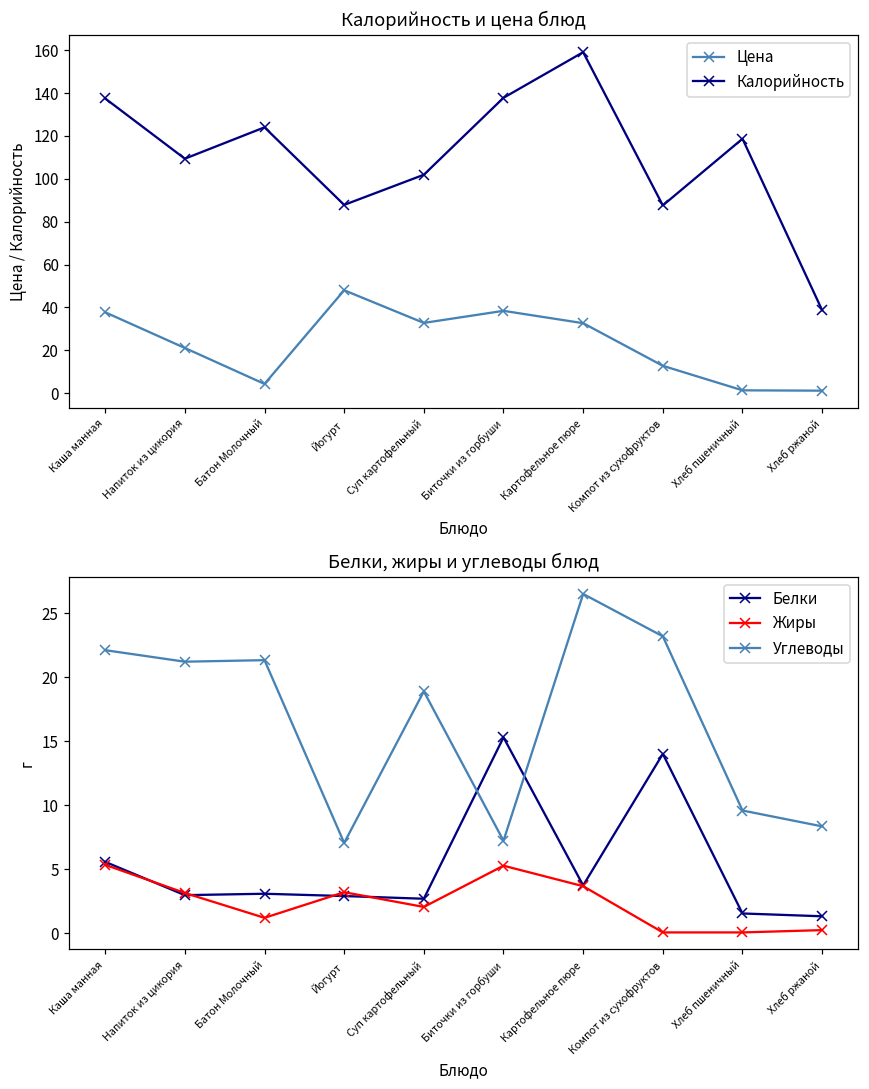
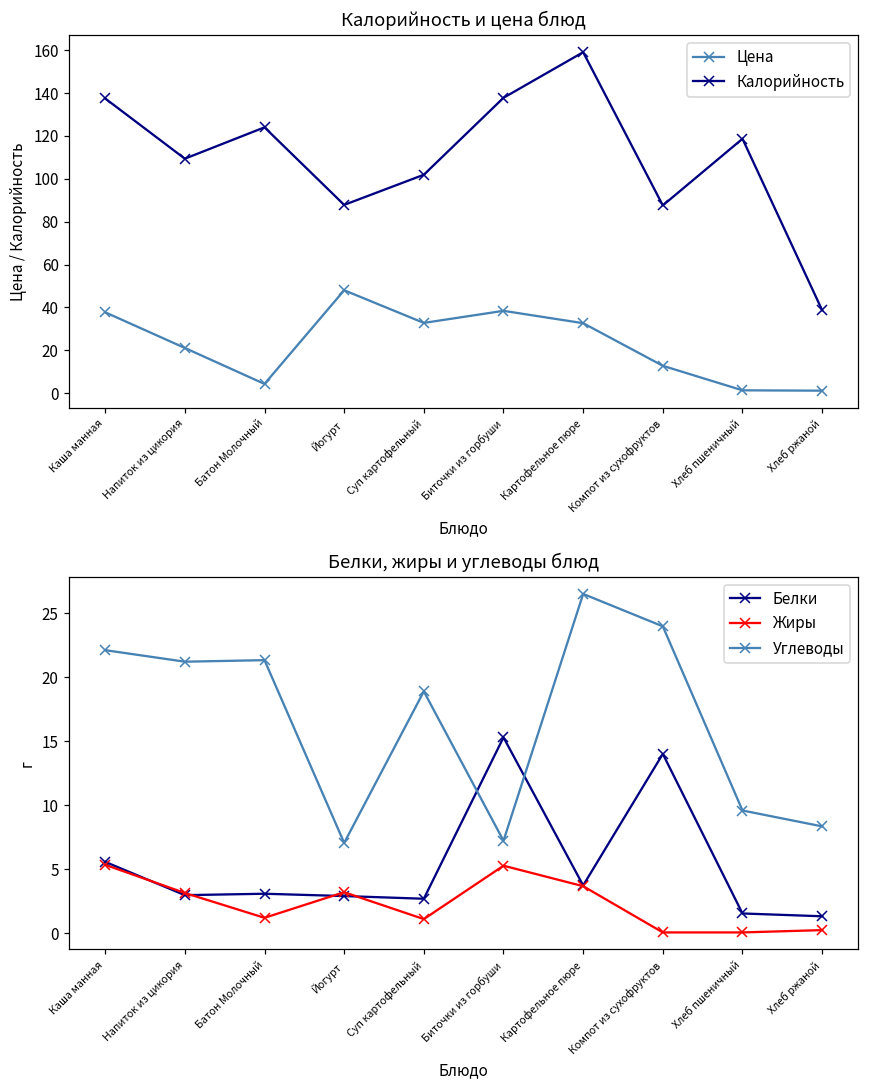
Белки, жиры и углеводы блюд, Жиры, Суп картофельный: 2.1 -> 1.1
Белки, жиры и углеводы блюд, Углеводы, Компот из сухофруктов: 23.2 -> 24.0
